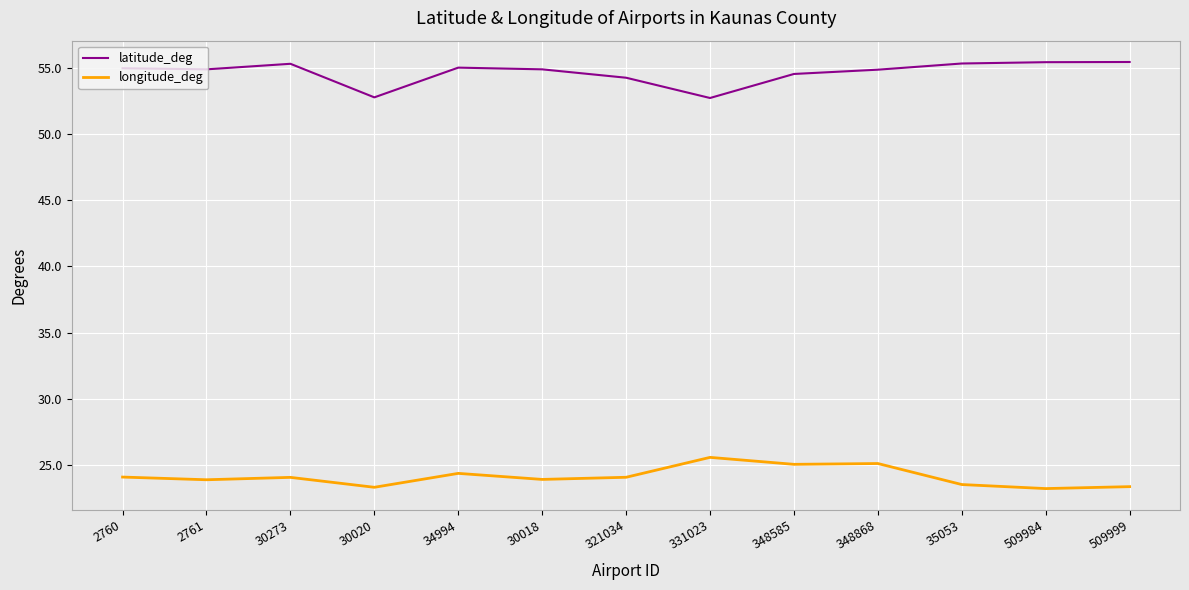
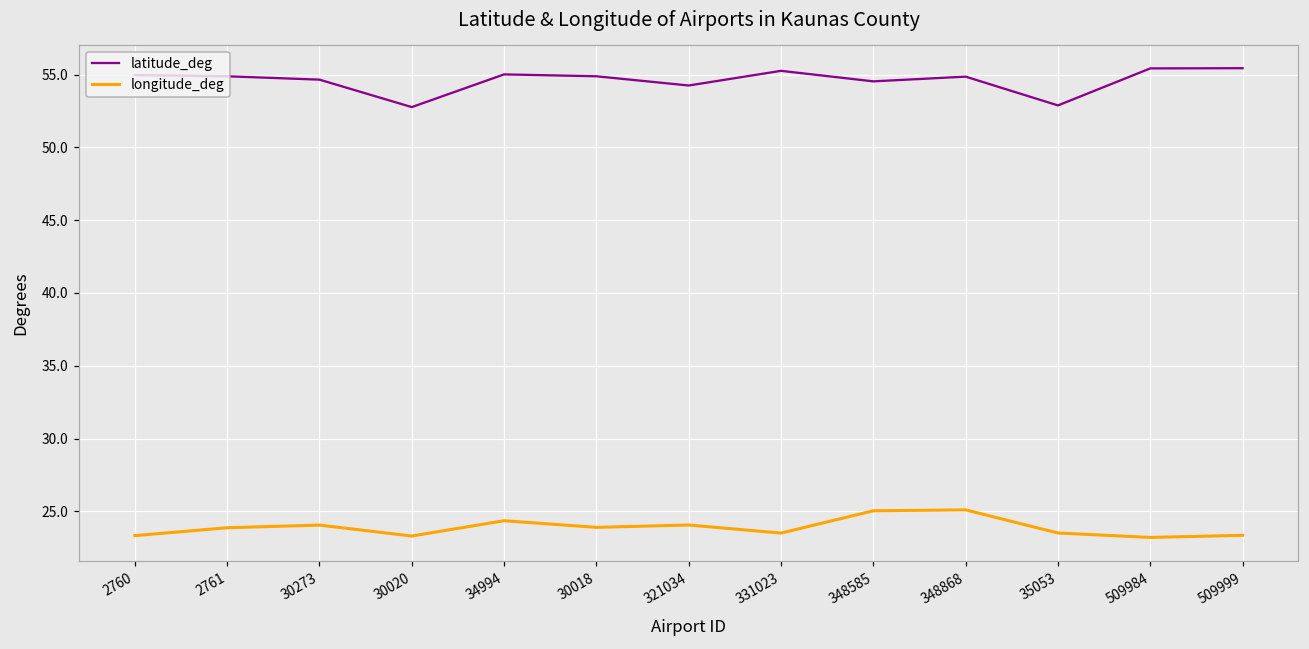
longitude_deg, 2760: 24.1 -> 23.3
latitude_deg, 30273: 55.3 -> 54.6
latitude_deg, 331023: 52.7 -> 55.3
longitude_deg, 331023: 25.6 -> 23.5
latitude_deg, 35053: 55.3 -> 52.9
